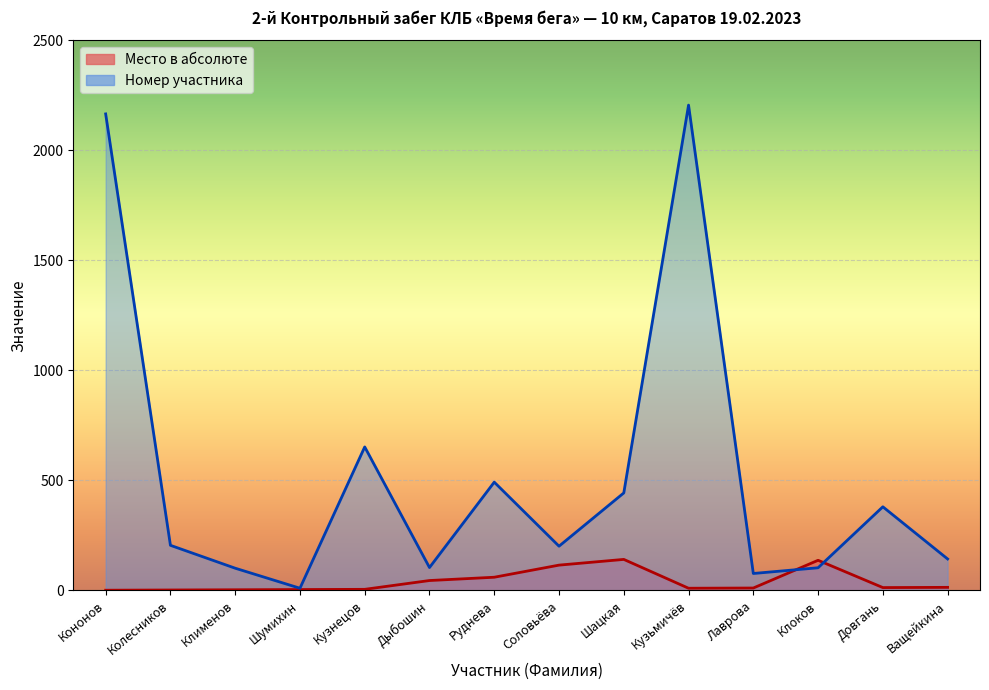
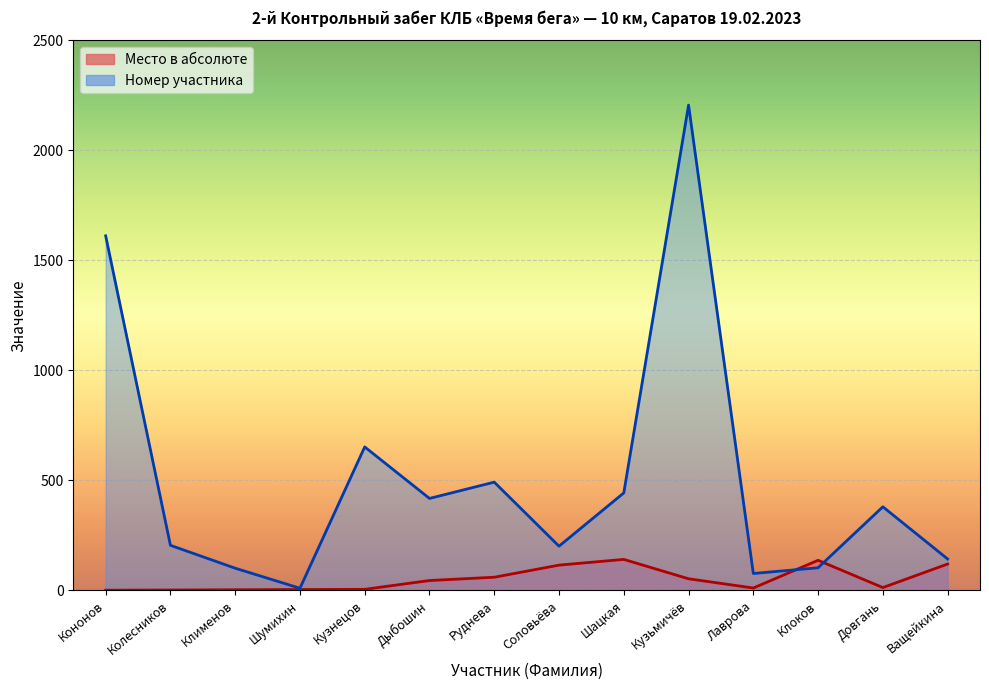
Номер участника, Кононов: 2170 -> 1610
Номер участника, Дыбошин: 100 -> 420
Место в абсолюте, Кузьмичёв: 10 -> 50
Место в абсолюте, Ващейкина: 10 -> 120
